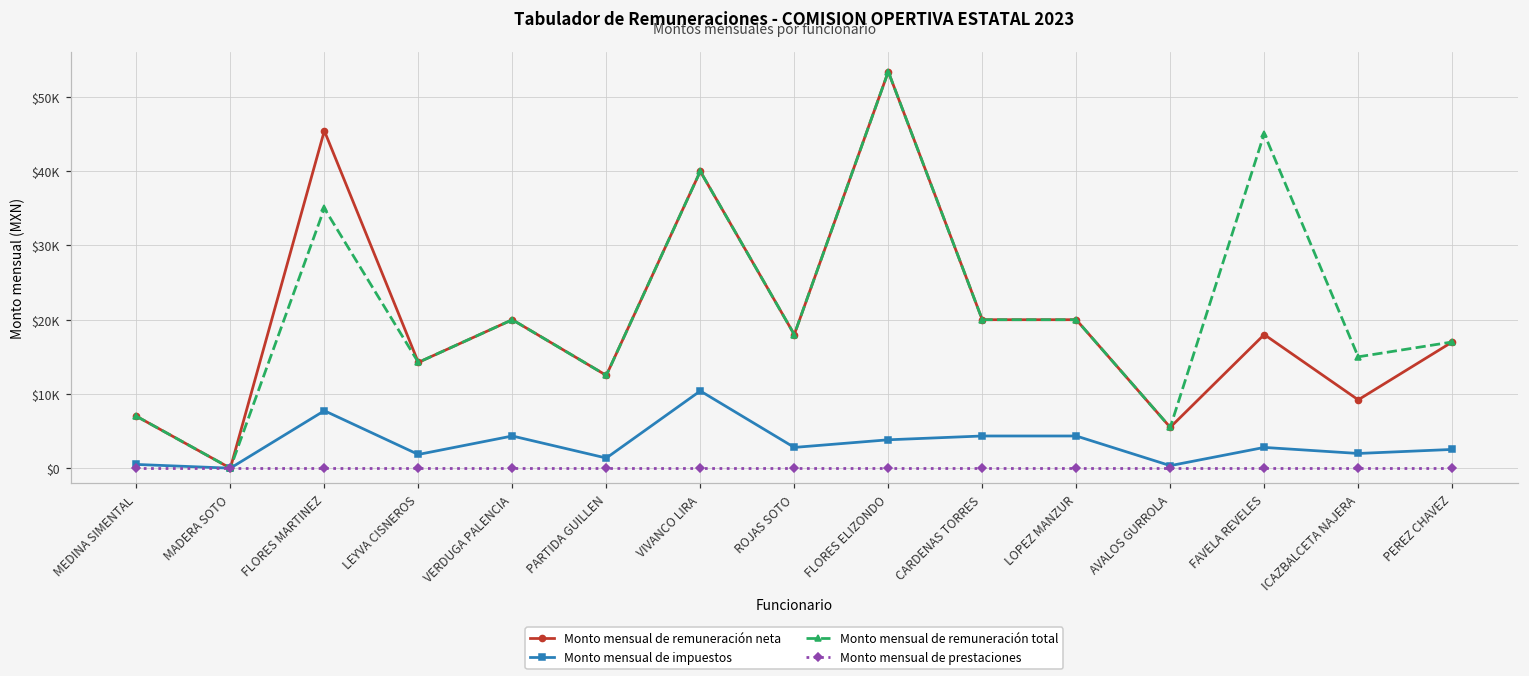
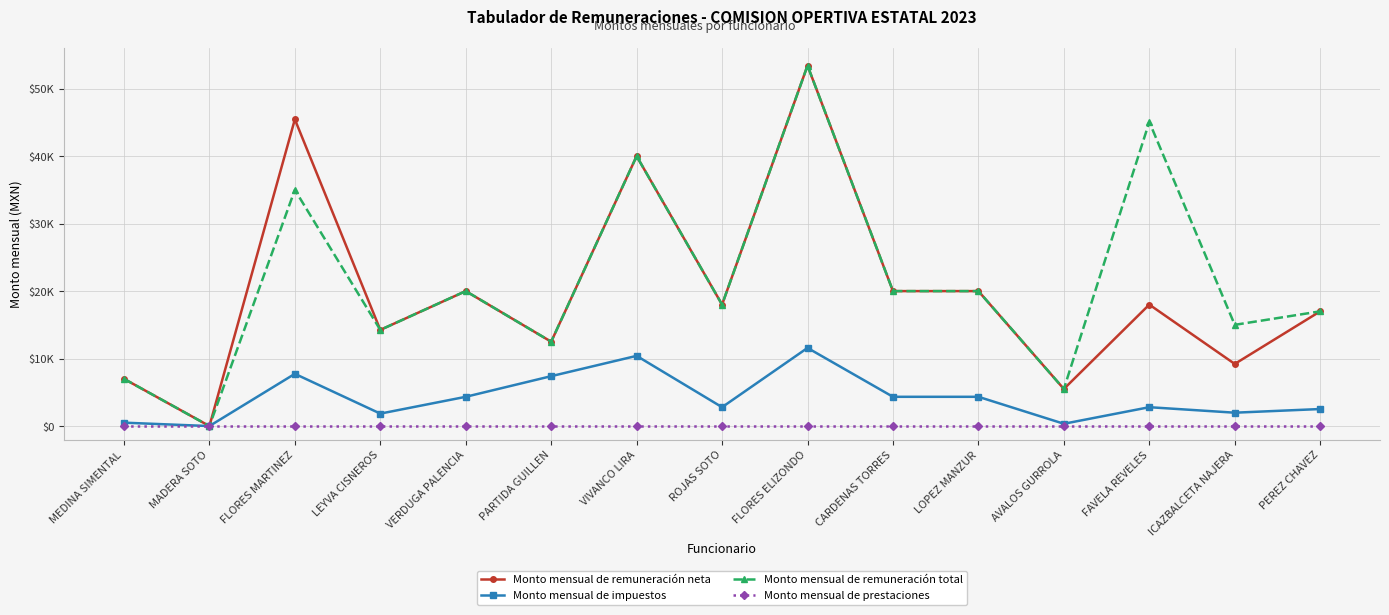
Monto mensual de impuestos, PARTIDA GUILLEN: $1000 -> $7000
Monto mensual de impuestos, FLORES ELIZONDO: $4000 -> $12000
